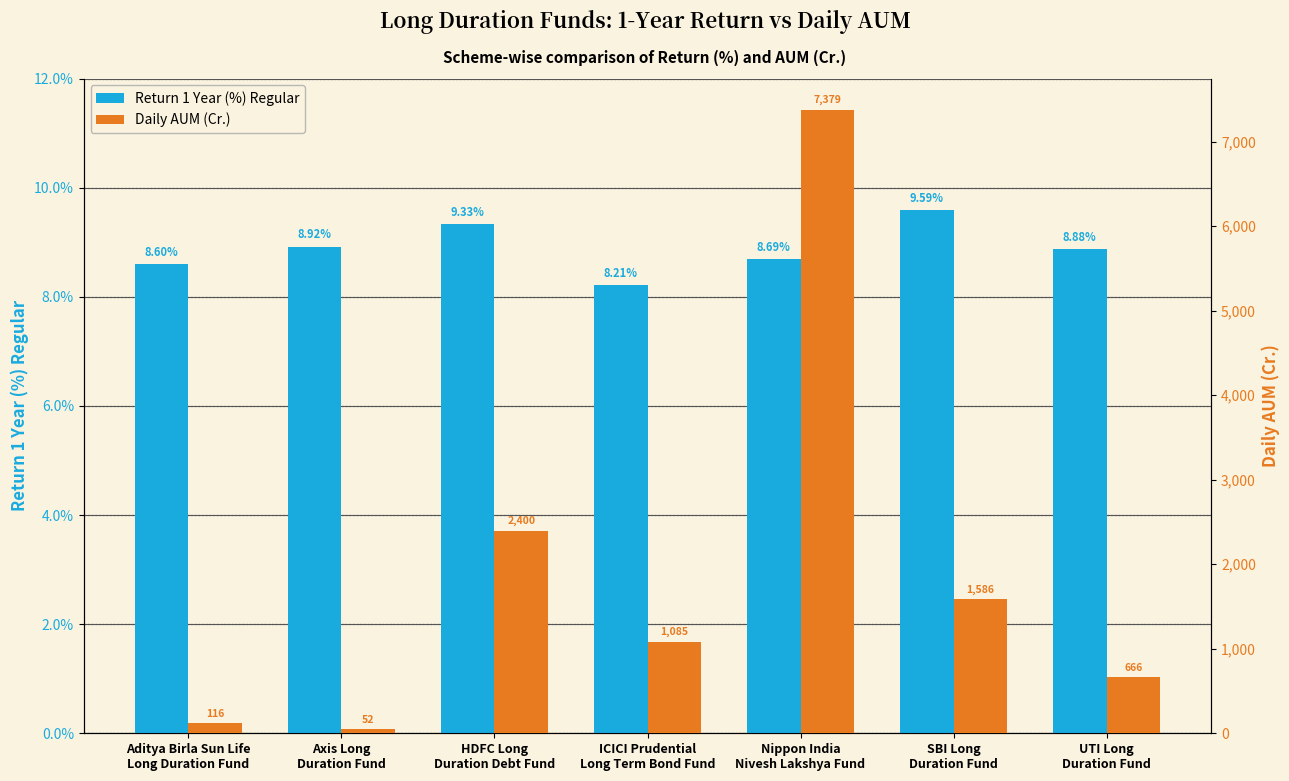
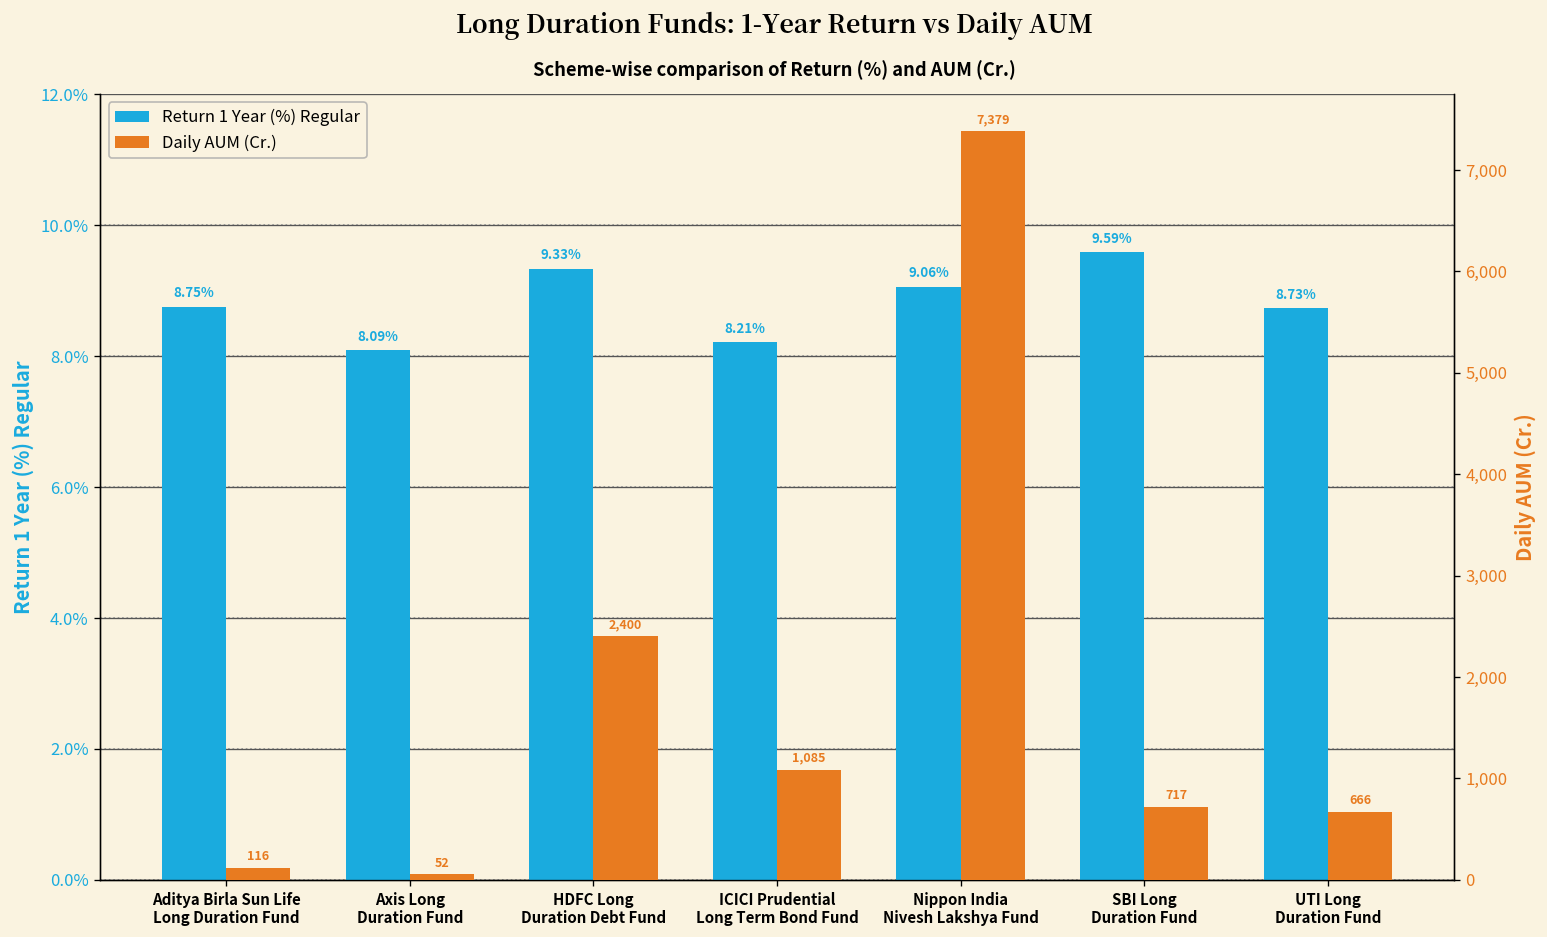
Return 1 Year (%) Regular, Aditya Birla Sun Life Long Duration Fund: 8.60% -> 8.75%
Return 1 Year (%) Regular, Axis Long Duration Fund: 8.92% -> 8.09%
Return 1 Year (%) Regular, Nippon India Nivesh Lakshya Fund: 8.69% -> 9.06%
Return 1 Year (%) Regular, UTI Long Duration Fund: 8.88% -> 8.73%
Daily AUM (Cr.), SBI Long Duration Fund: 1,586 -> 717
